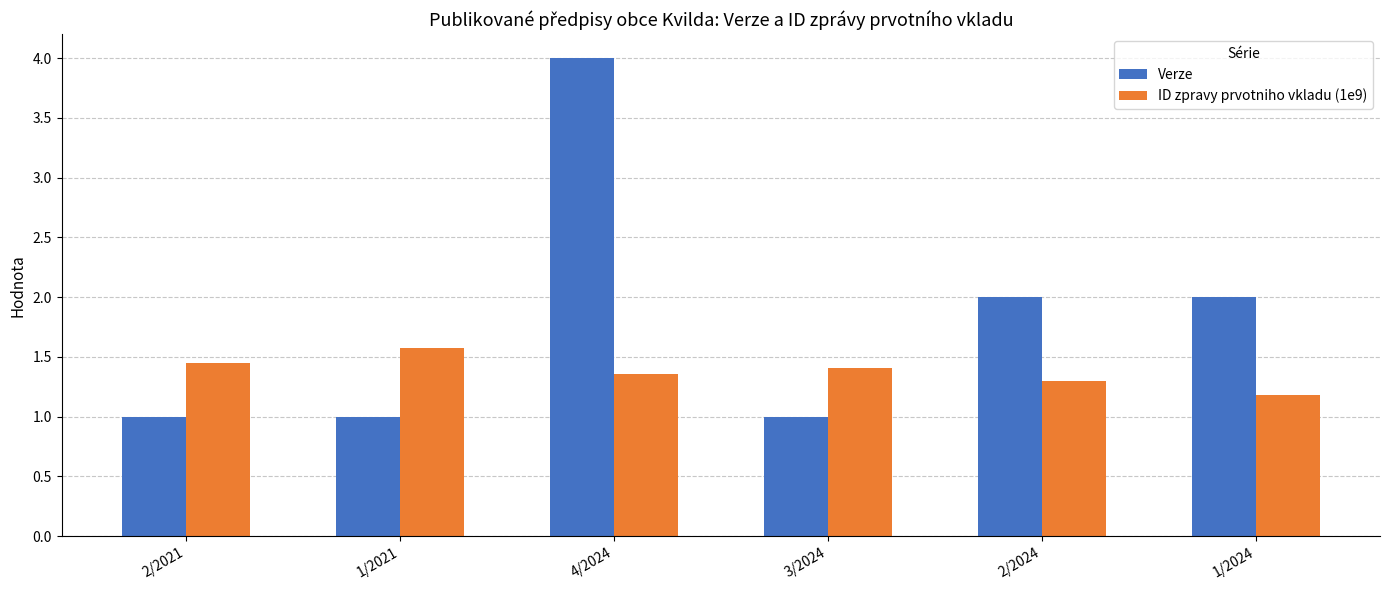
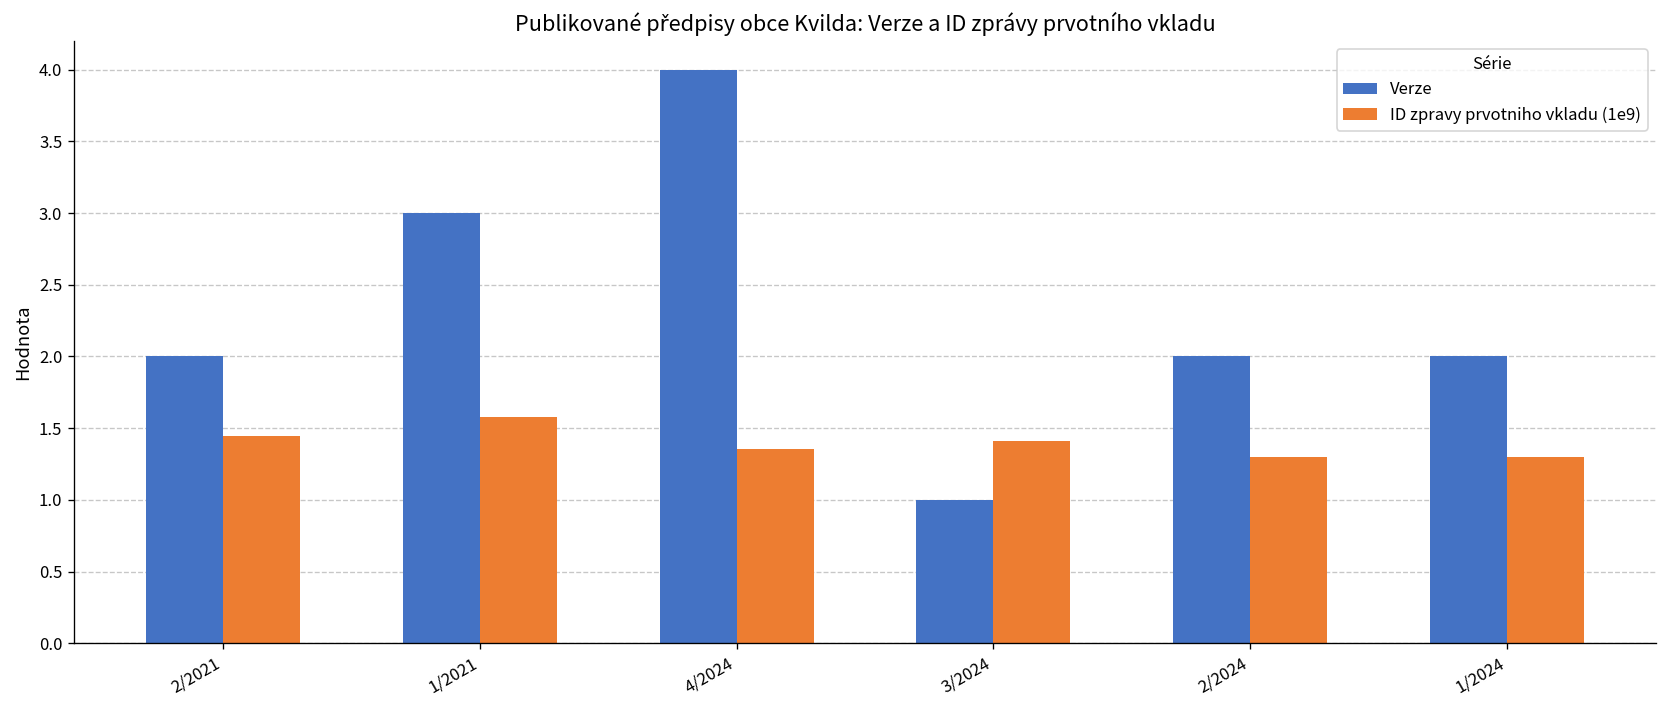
Verze, 2/2021: 1 -> 2
Verze, 1/2021: 1 -> 3
ID zpravy prvotniho vkladu (1e9), 1/2024: 1.18 -> 1.30
